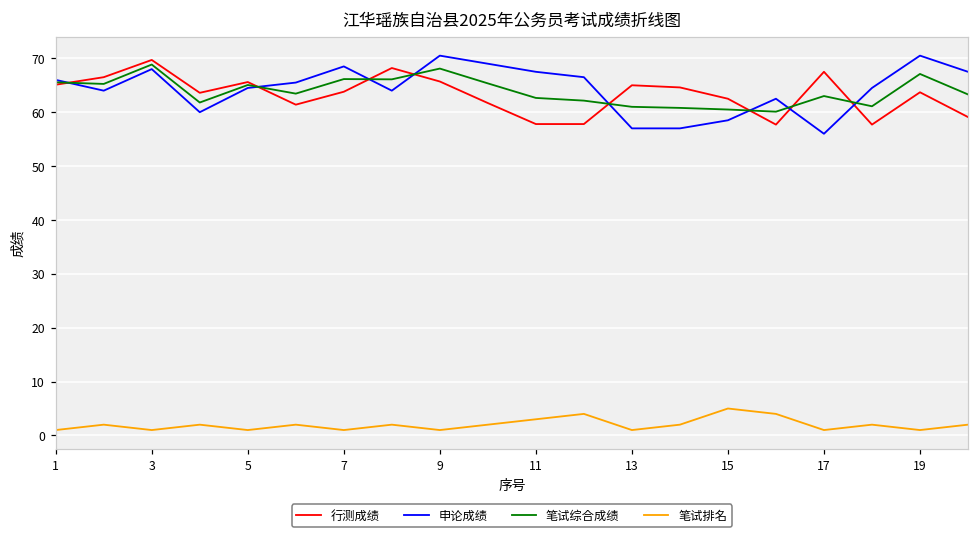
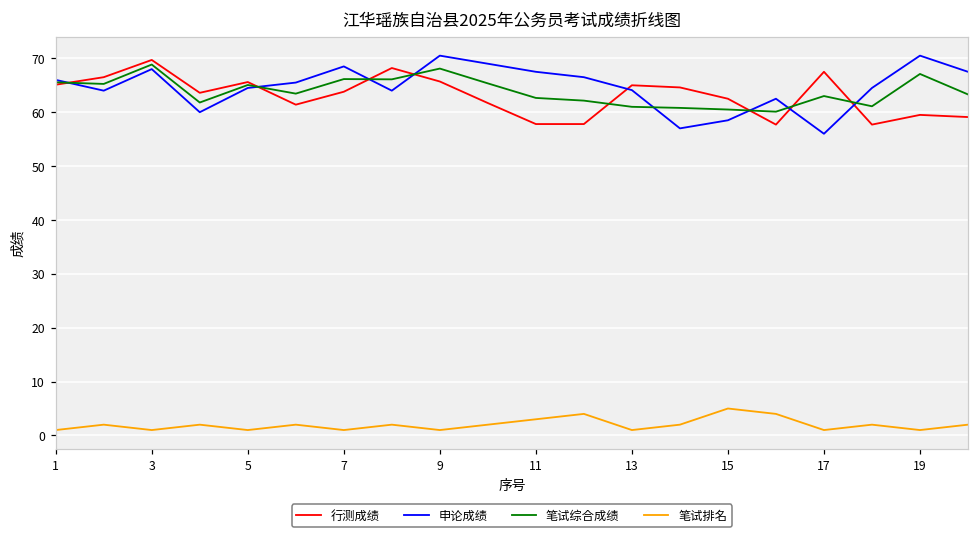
申论成绩, 13: 57 -> 64
行测成绩, 19: 64 -> 60
